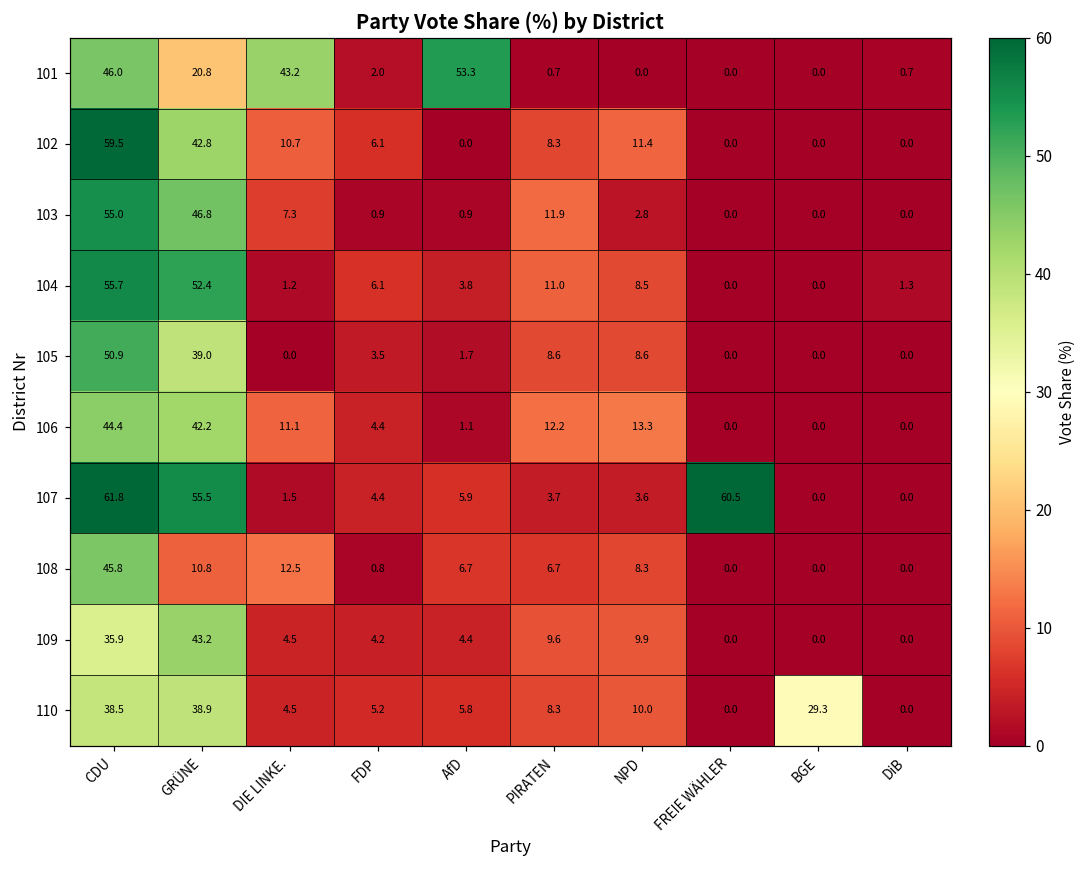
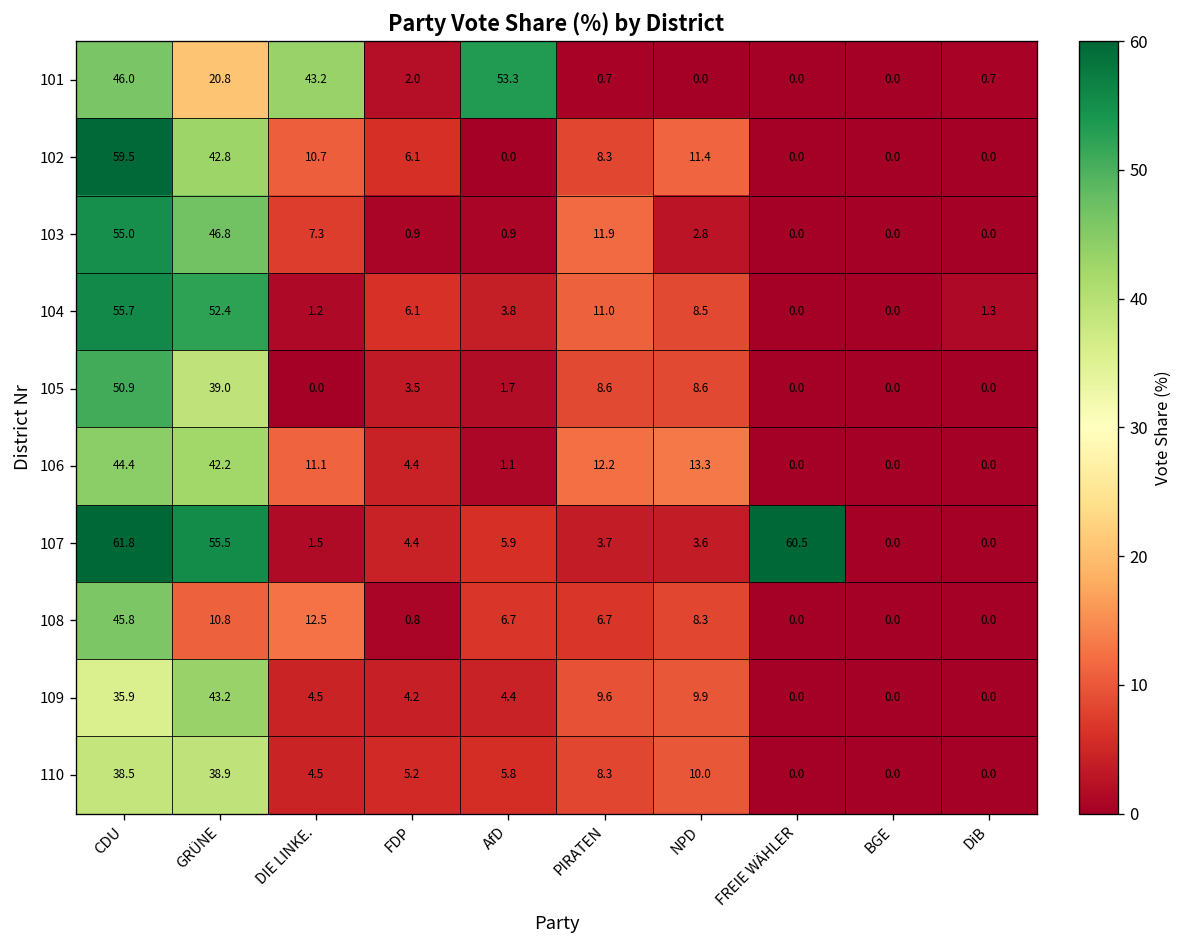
110, BGE: 29.3 -> 0.0
